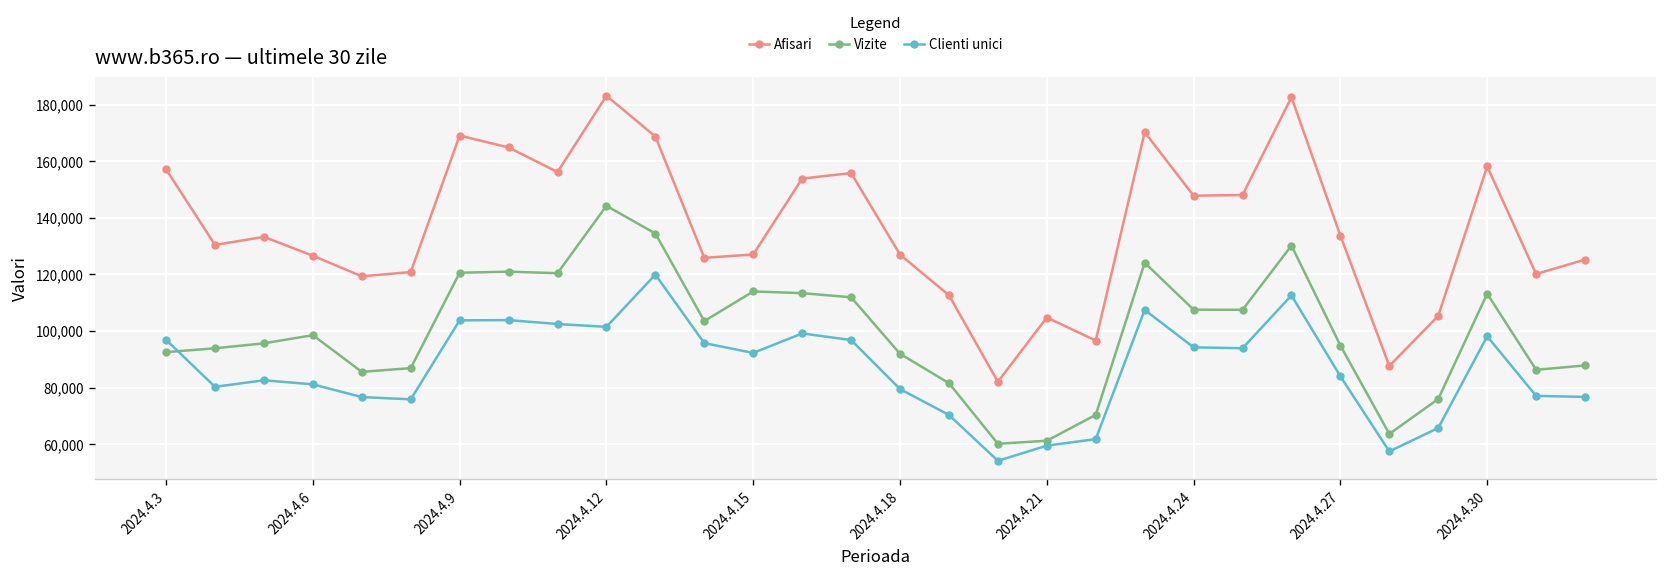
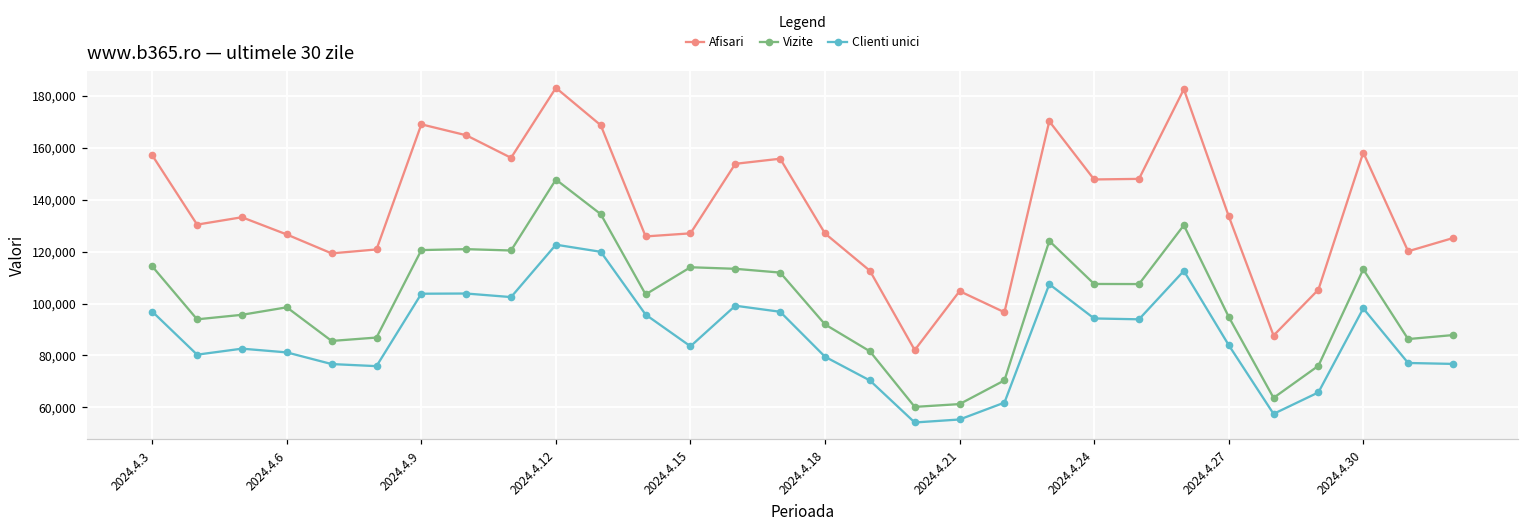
Vizite, 2024.4.3: 93,000 -> 114,000
Vizite, 2024.4.12: 144,000 -> 148,000
Clienti unici, 2024.4.12: 102,000 -> 123,000
Clienti unici, 2024.4.15: 92,000 -> 84,000
Clienti unici, 2024.4.21: 60,000 -> 55,000
